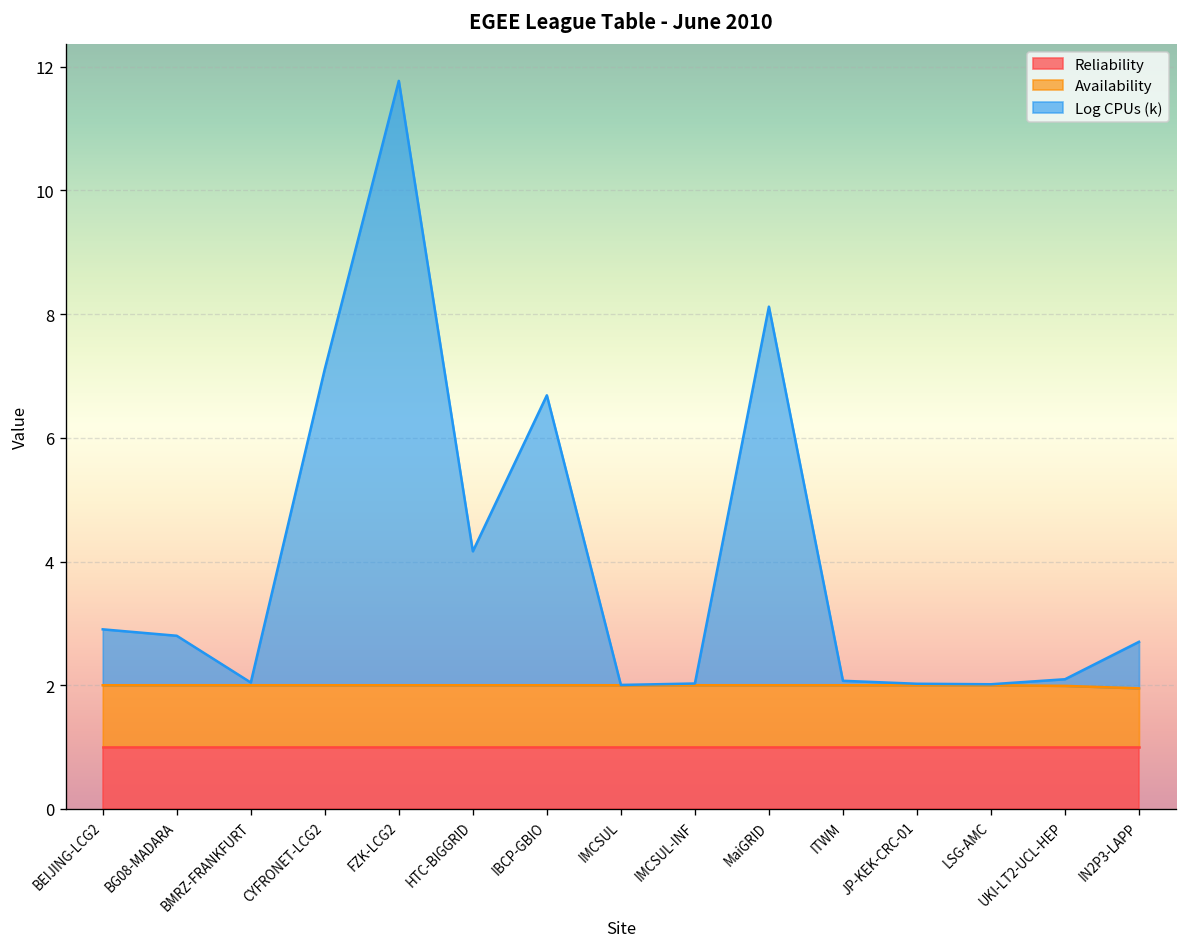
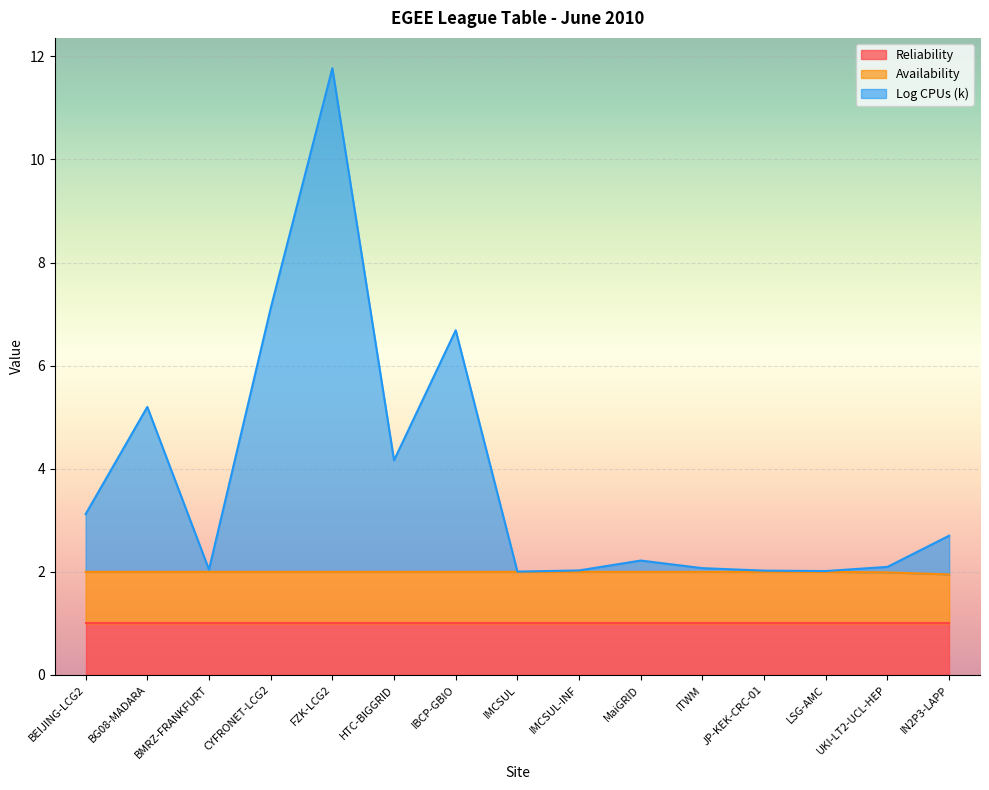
Log CPUs (k), BEIJING-LCG2: 0.9 -> 1.1
Log CPUs (k), BG08-MADARA: 0.8 -> 3.2
Log CPUs (k), MaiGRID: 6.1 -> 0.2
